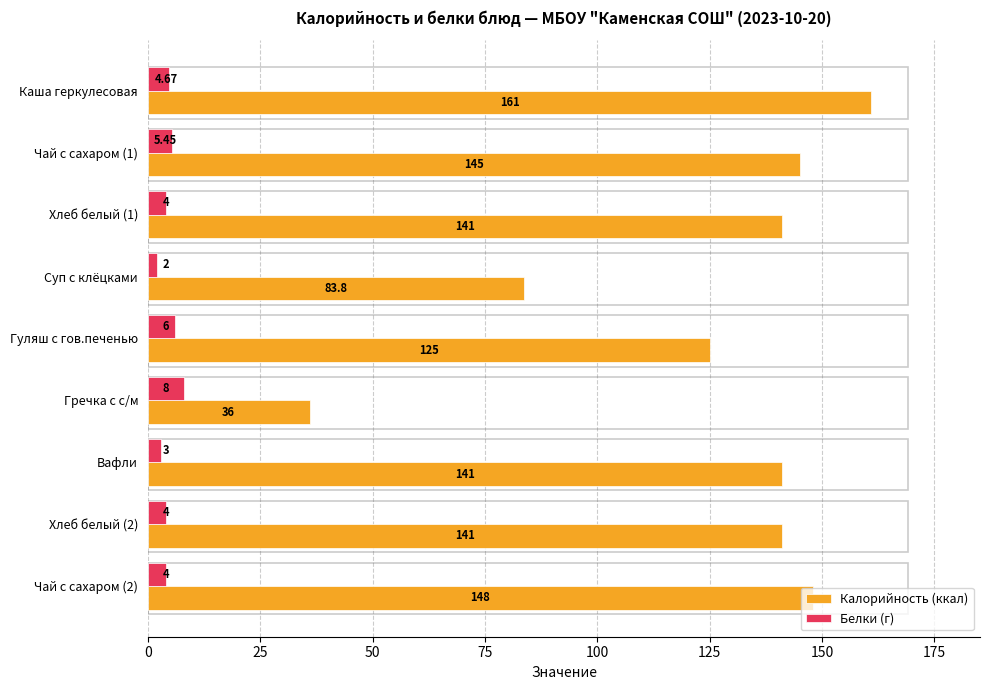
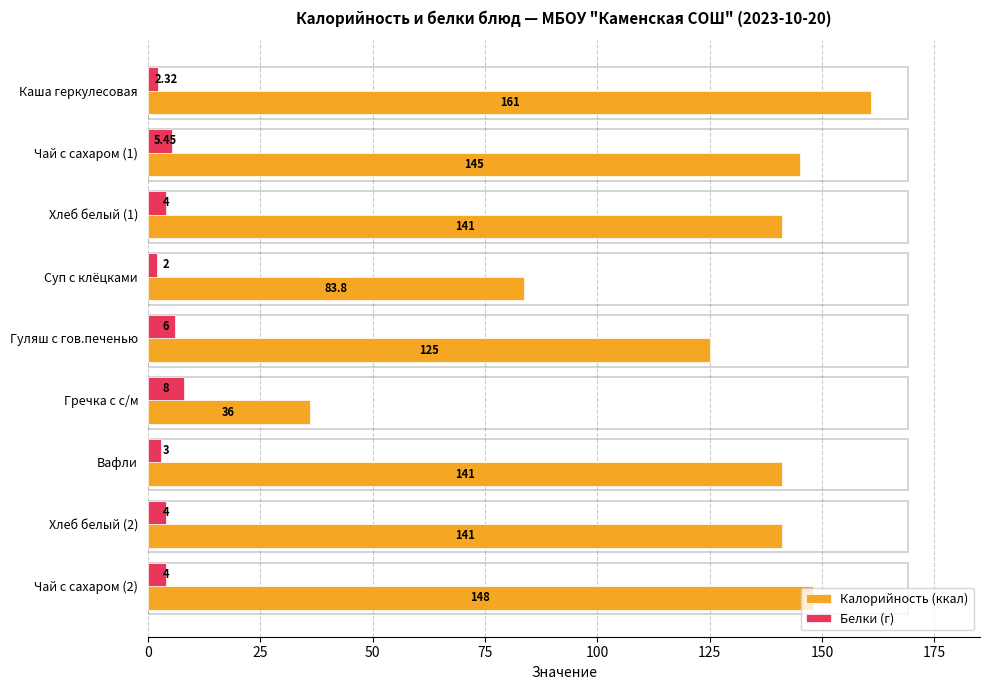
Белки (г), Каша геркулесовая: 4.67 -> 2.32
